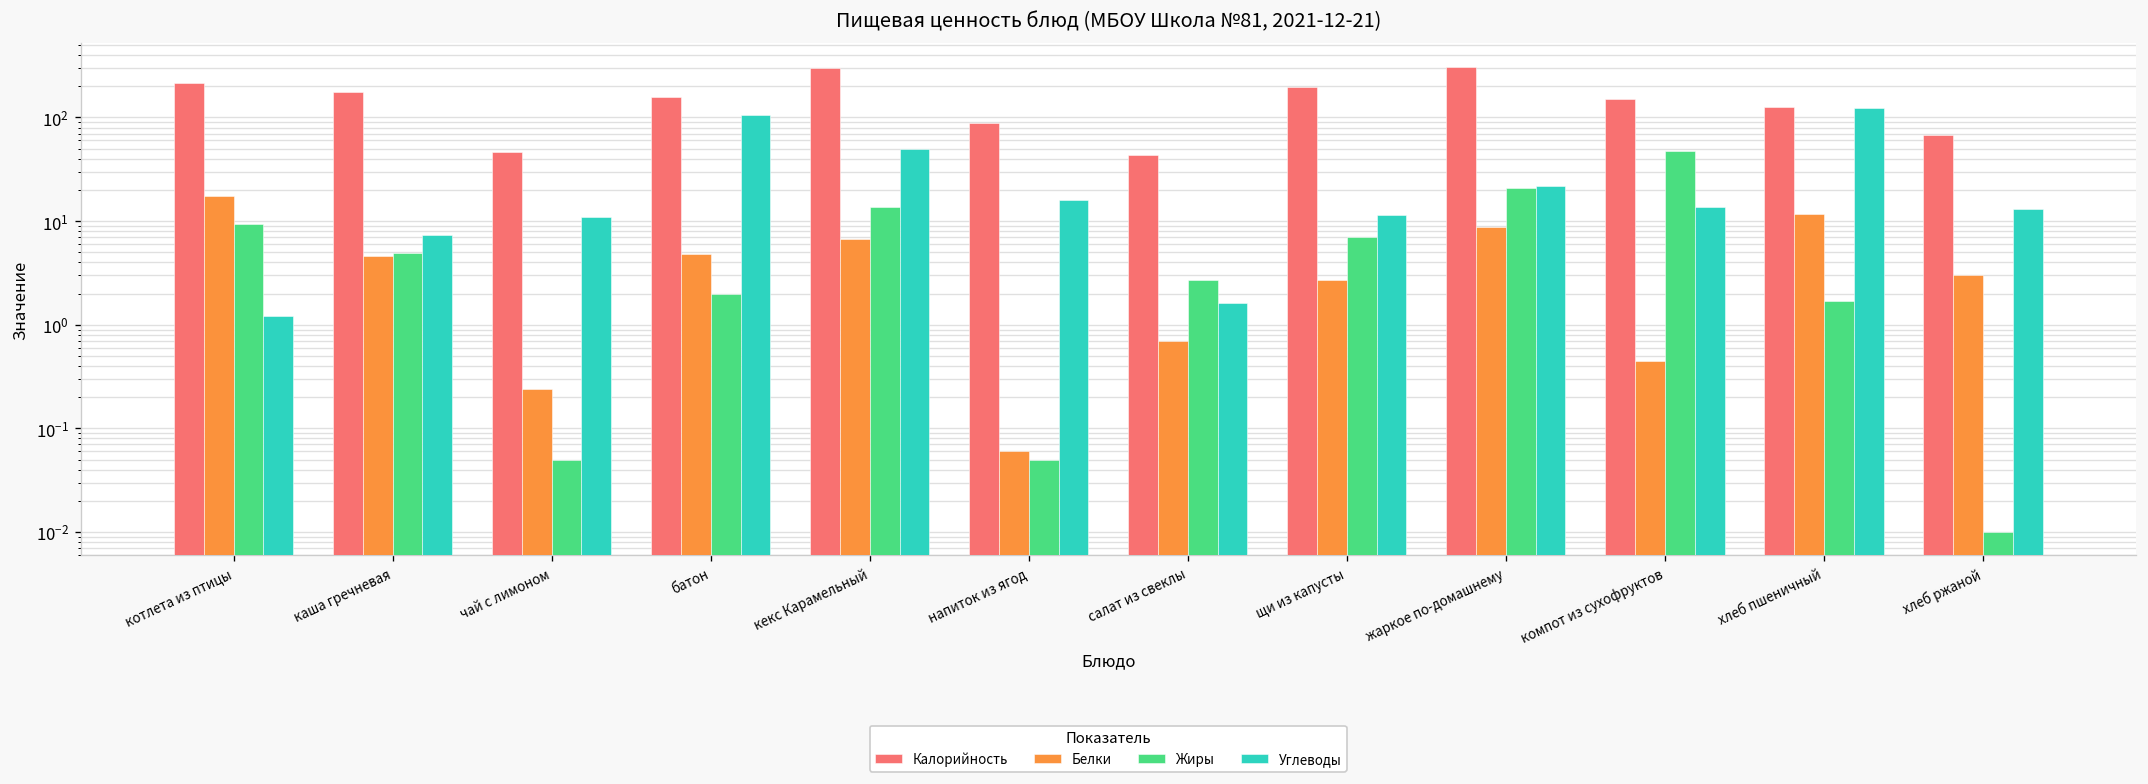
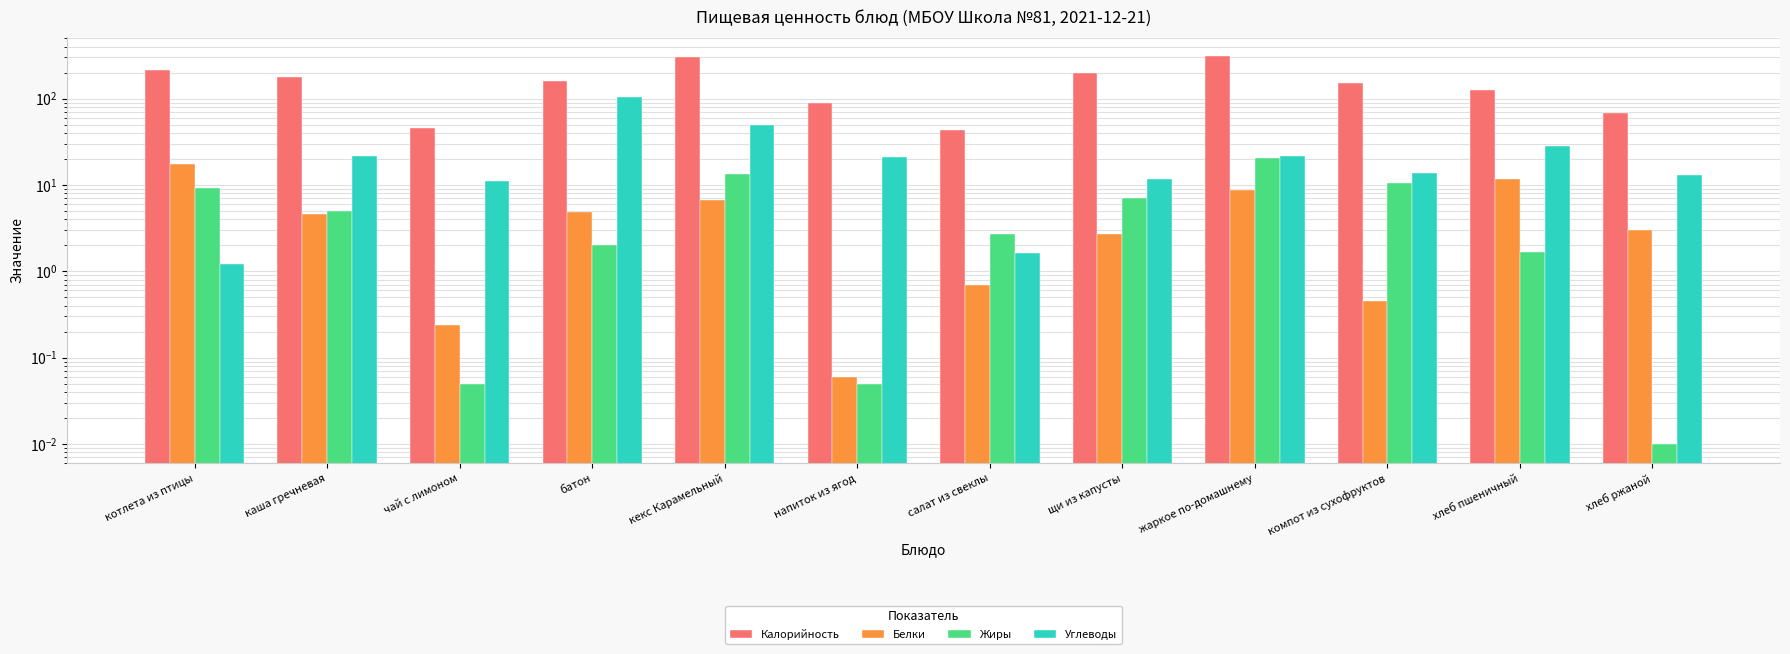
Углеводы, каша гречневая: 7 -> 22
Углеводы, напиток из ягод: 16 -> 21
Жиры, компот из сухофруктов: 50 -> 11
Углеводы, хлеб пшеничный: 120 -> 28
